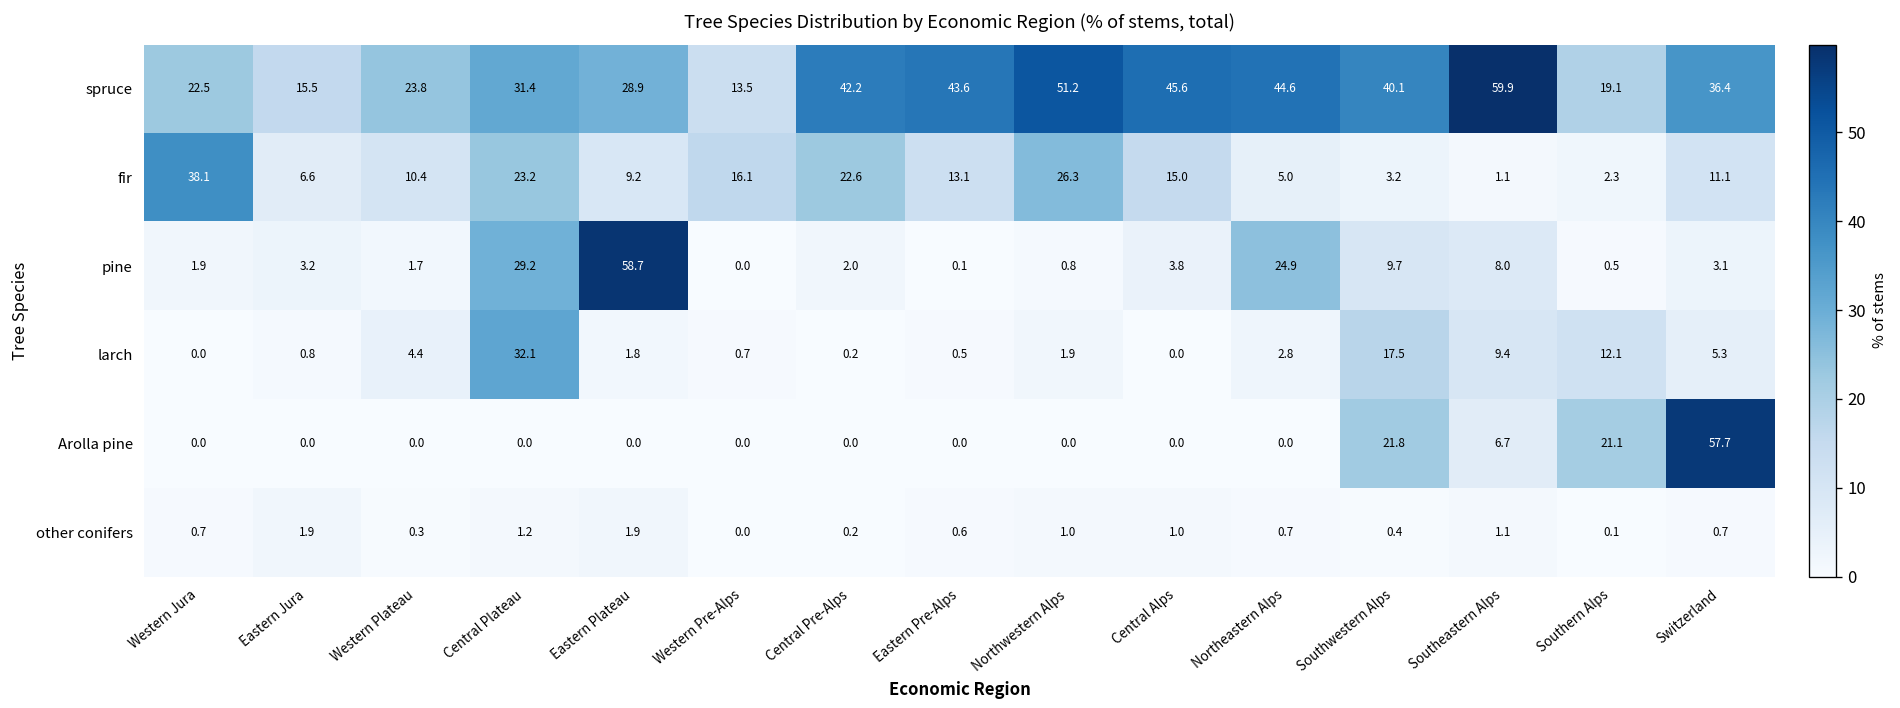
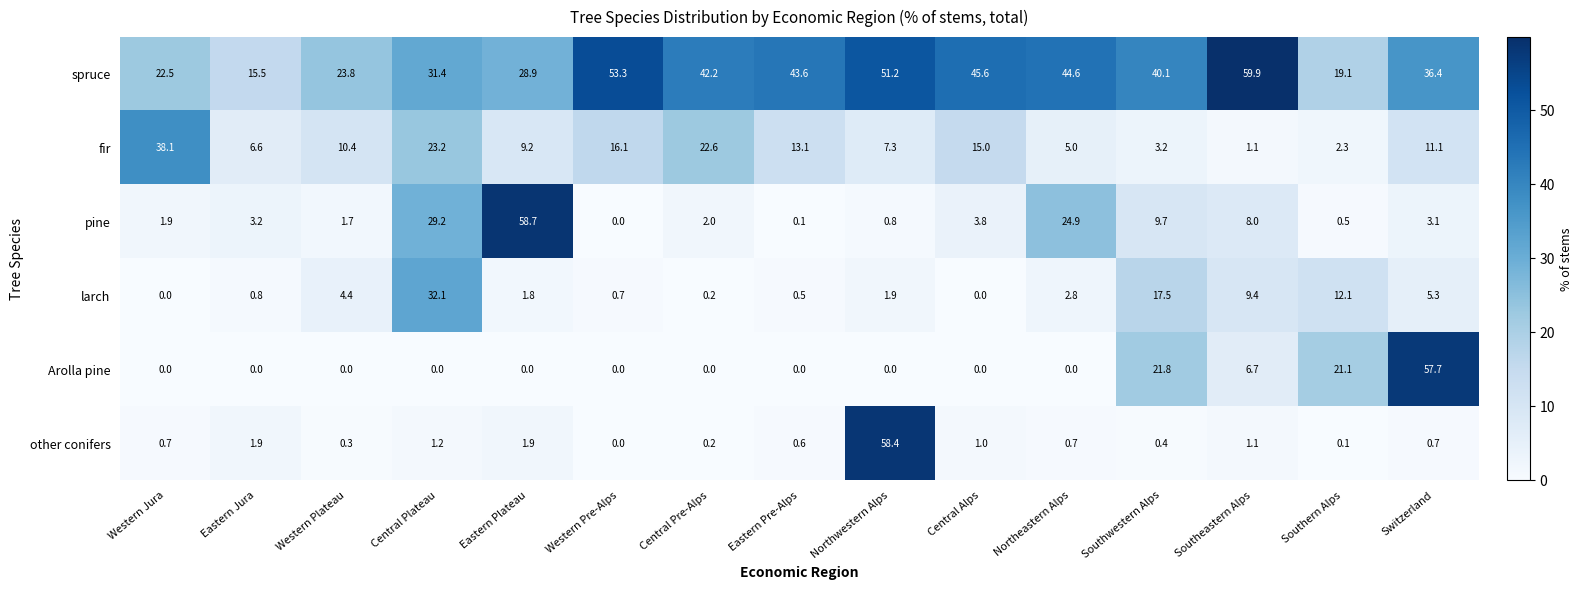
spruce, Western Pre-Alps: 13.5 -> 53.3
fir, Northwestern Alps: 26.3 -> 7.3
other conifers, Northwestern Alps: 1.0 -> 58.4
